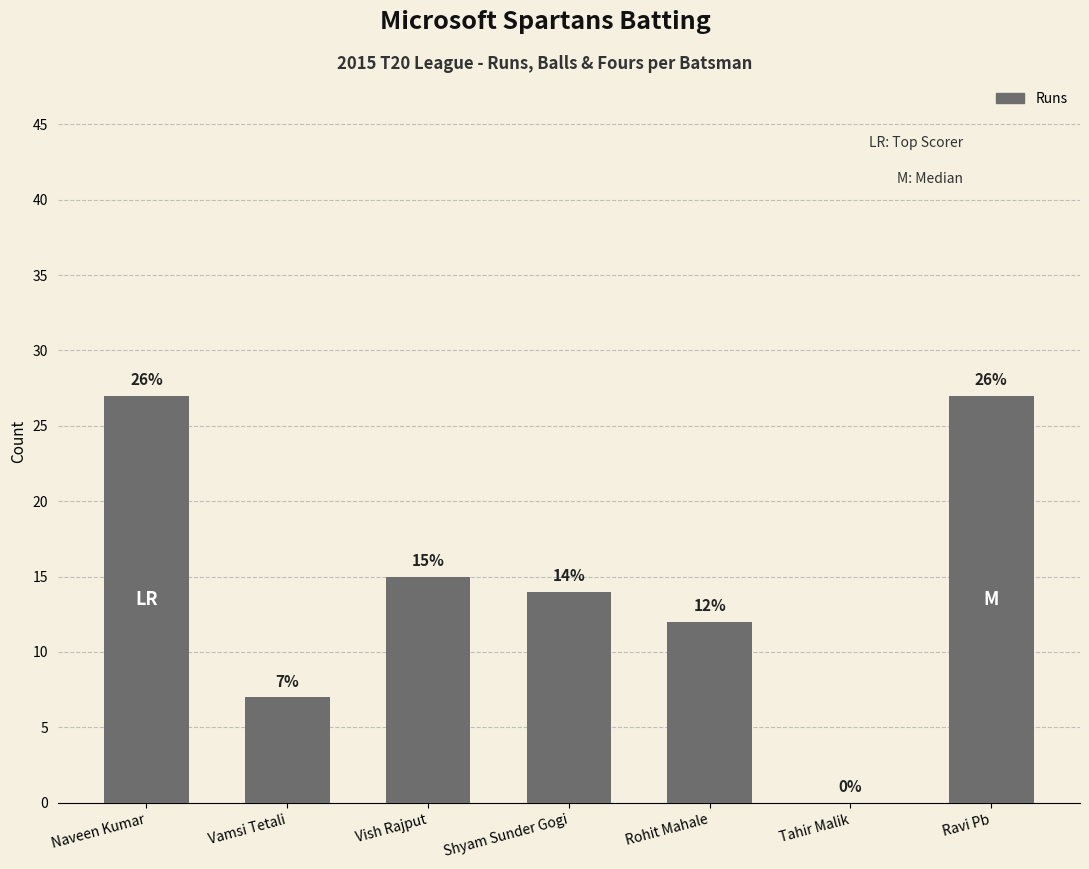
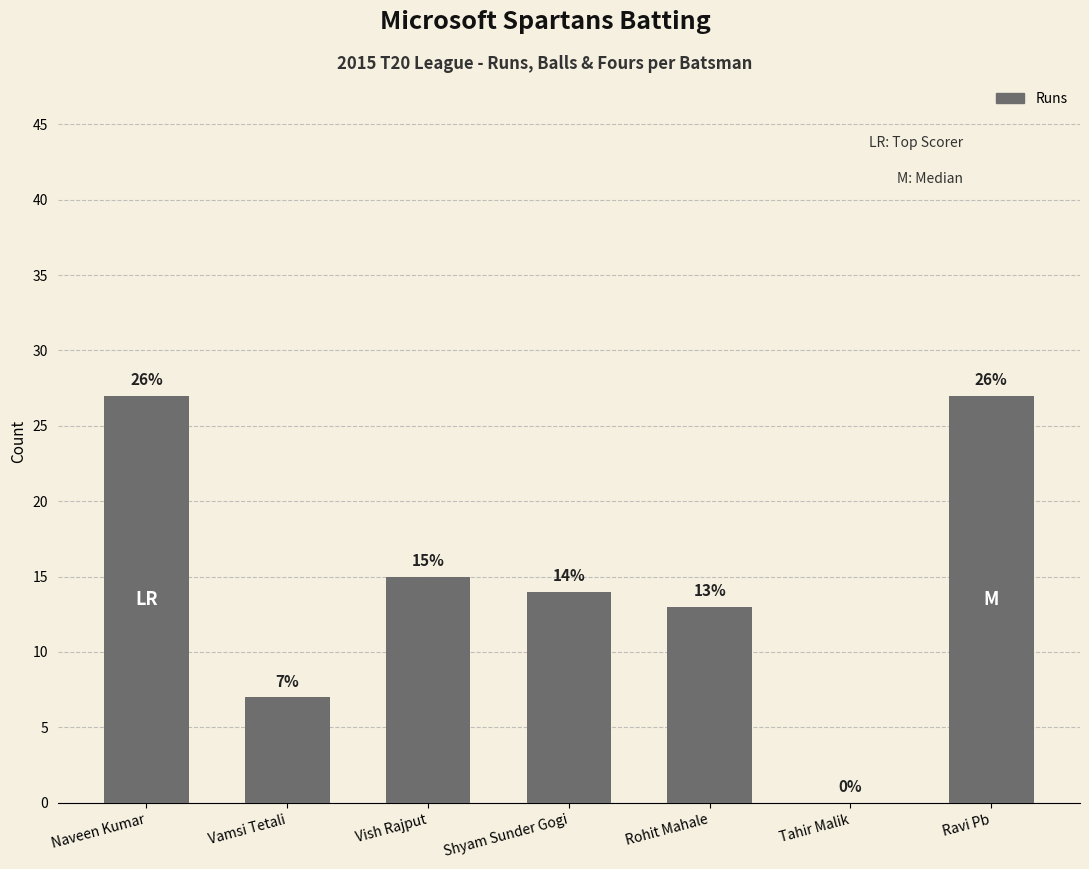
Rohit Mahale: 12% -> 13%
